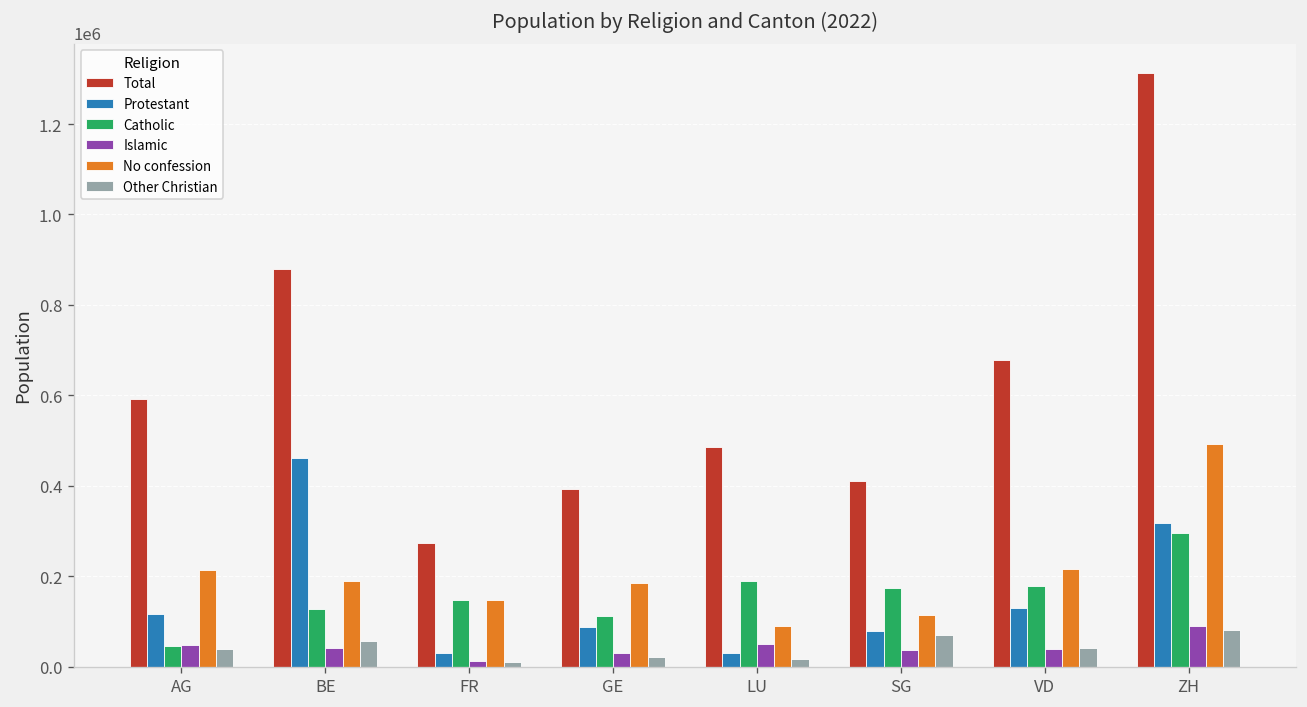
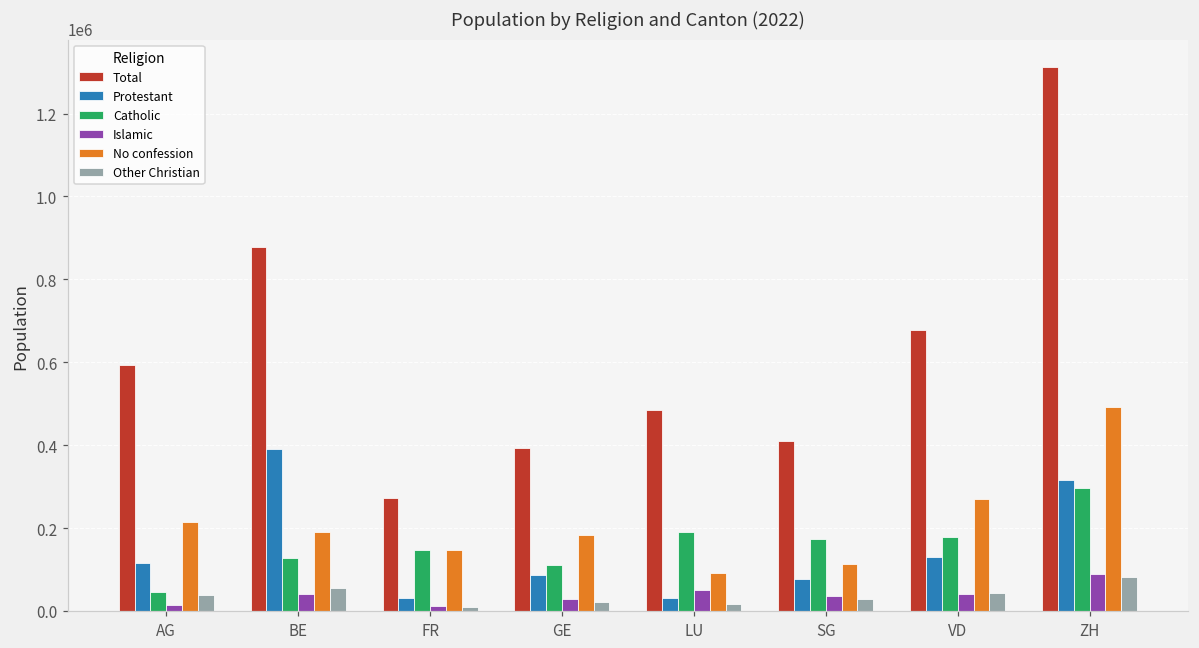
Islamic, AG: 50000 -> 10000
Protestant, BE: 460000 -> 390000
Other Christian, SG: 70000 -> 30000
No confession, VD: 220000 -> 270000
